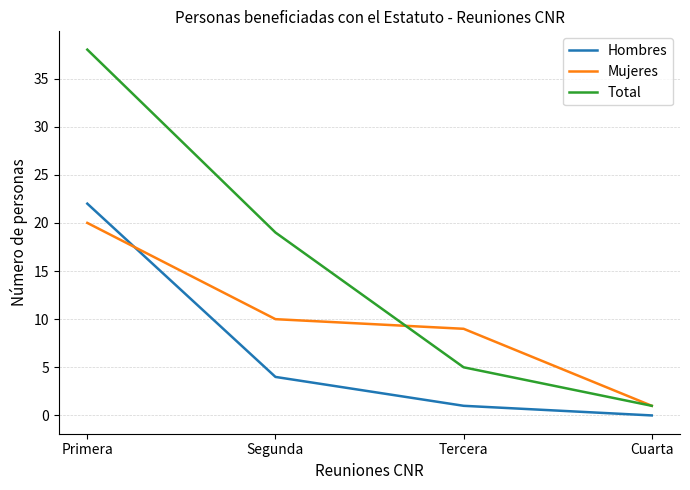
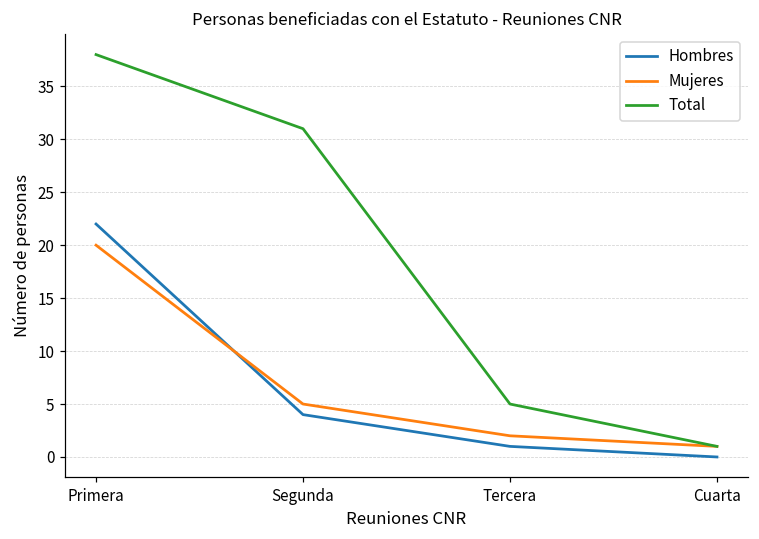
Mujeres, Segunda: 10 -> 5
Total, Segunda: 19 -> 31
Mujeres, Tercera: 9 -> 2
